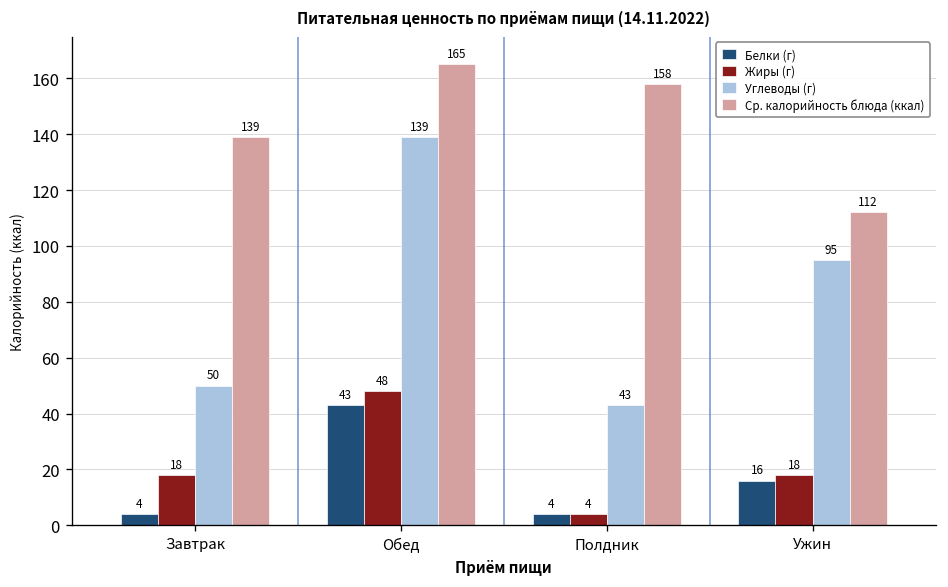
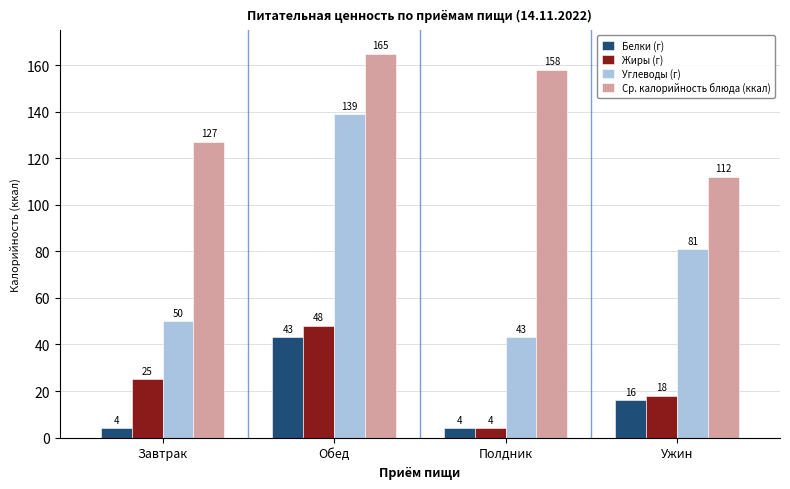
Жиры (г), Завтрак: 18 -> 25
Ср. калорийность блюда (ккал), Завтрак: 139 -> 127
Углеводы (г), Ужин: 95 -> 81
